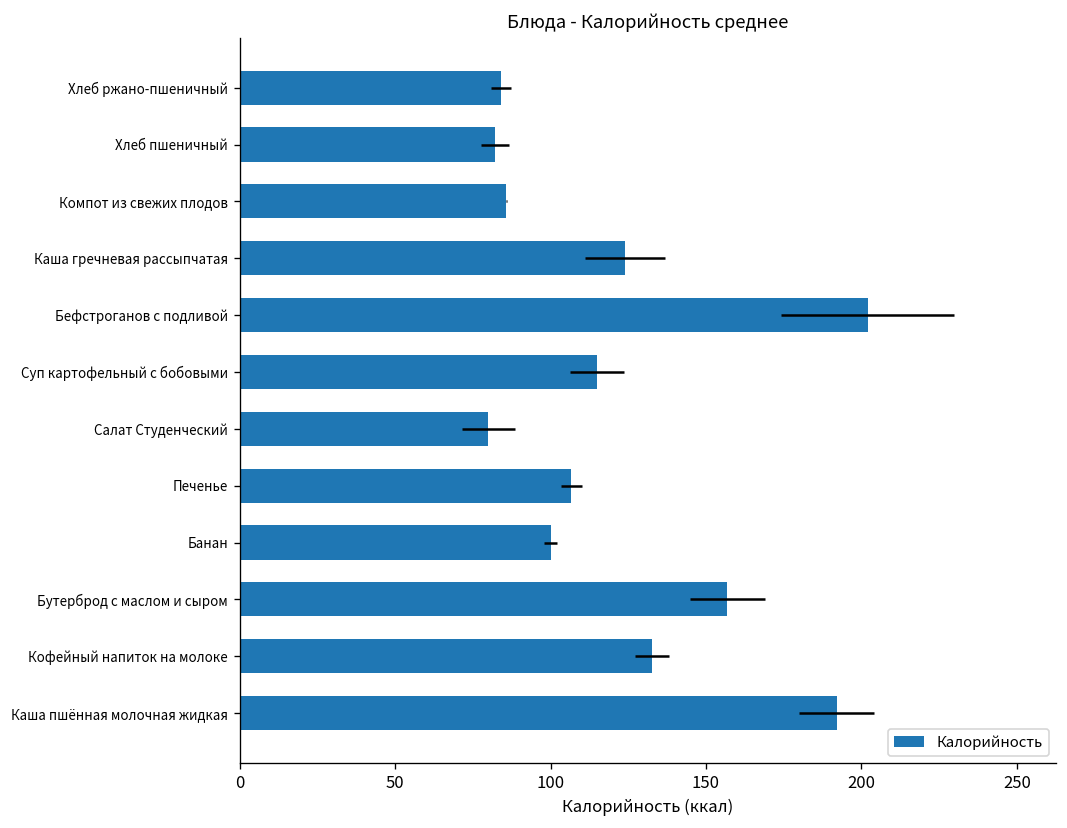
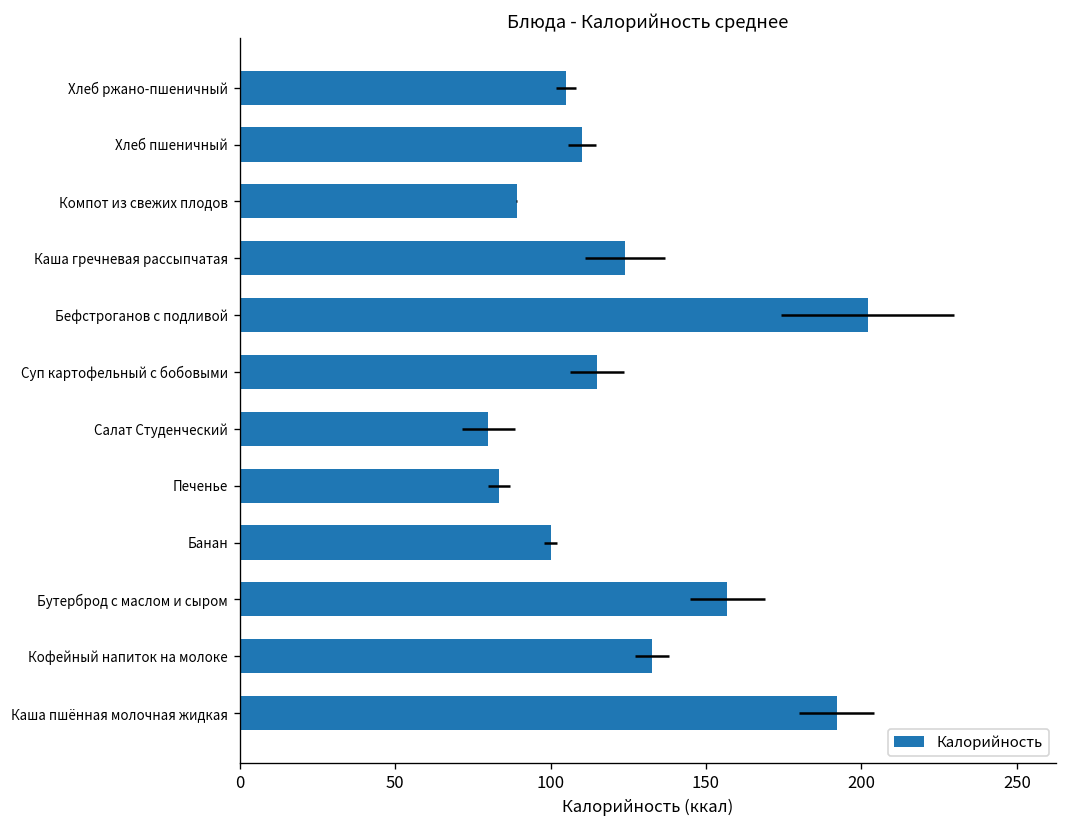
Хлеб ржано-пшеничный: 84 -> 105
Хлеб пшеничный: 82 -> 110
Компот из свежих плодов: 86 -> 89
Печенье: 107 -> 83
